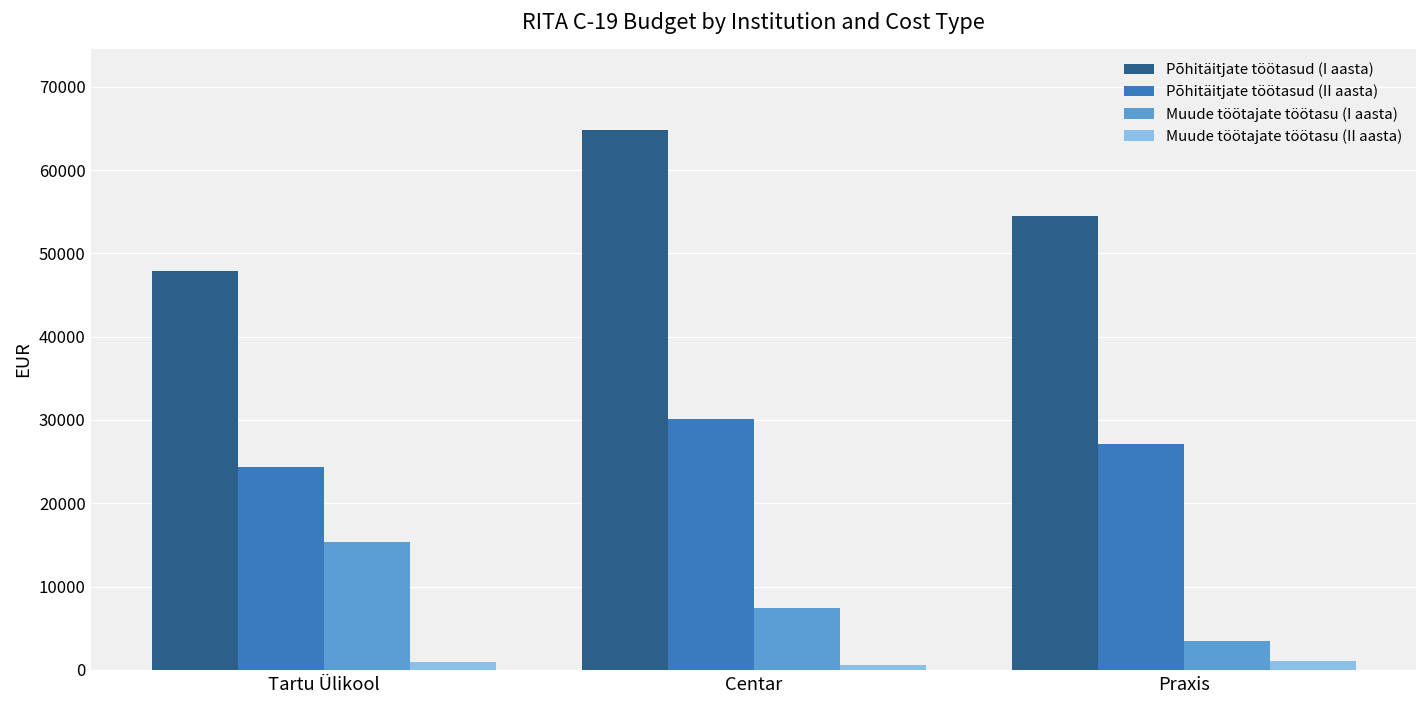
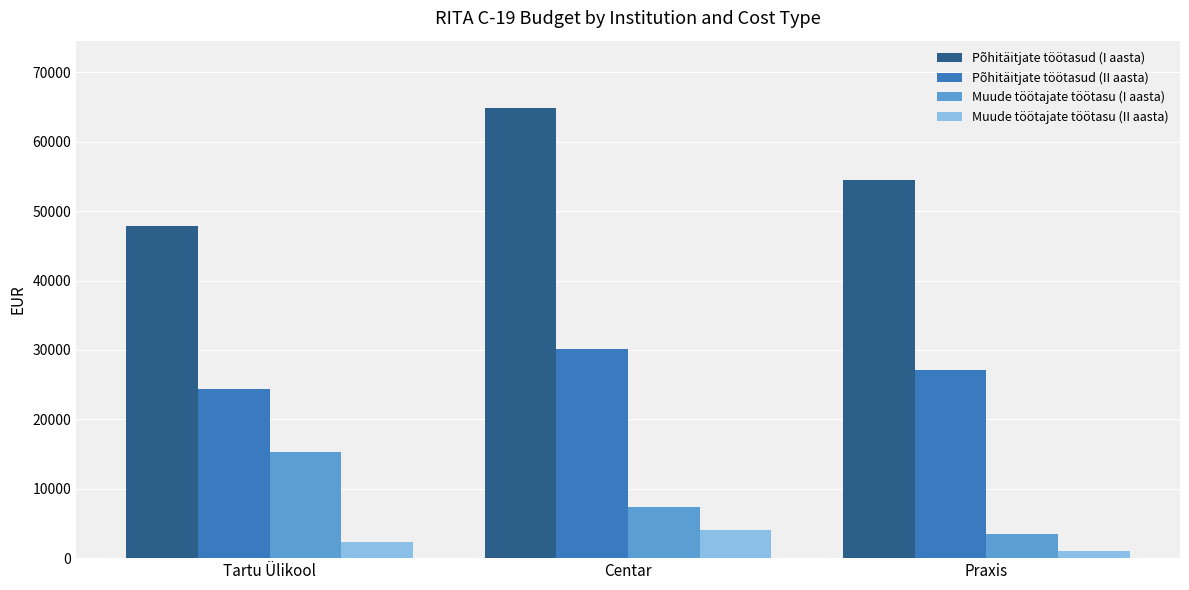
Muude töötajate töötasu (II aasta), Tartu Ülikool: 1000 -> 2000
Muude töötajate töötasu (II aasta), Centar: 1000 -> 4000
